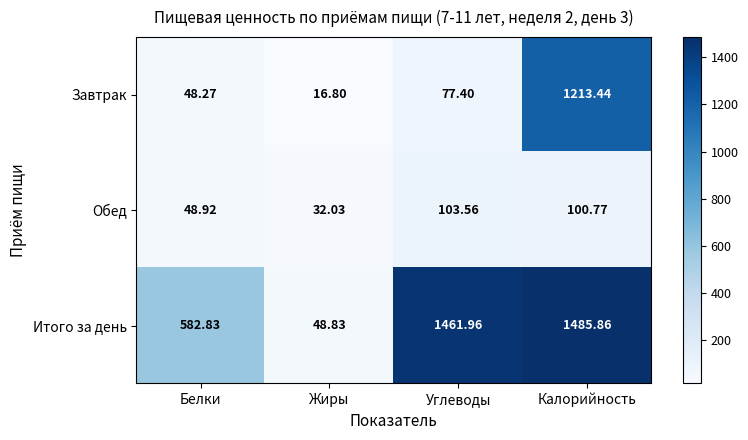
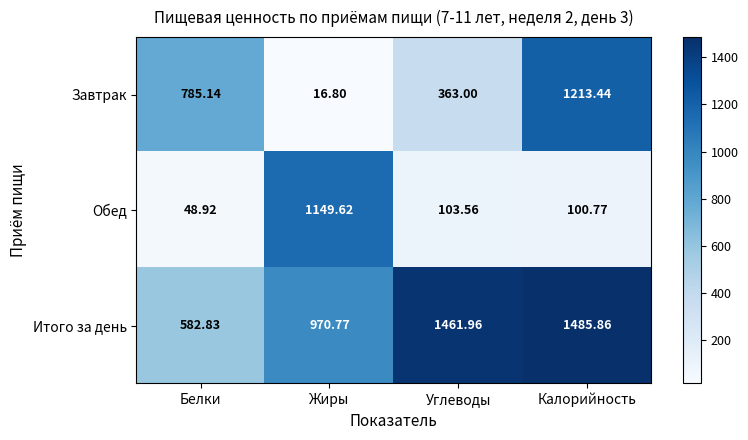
Завтрак, Белки: 48.27 -> 785.14
Завтрак, Углеводы: 77.40 -> 363.00
Обед, Жиры: 32.03 -> 1149.62
Итого за день, Жиры: 48.83 -> 970.77
